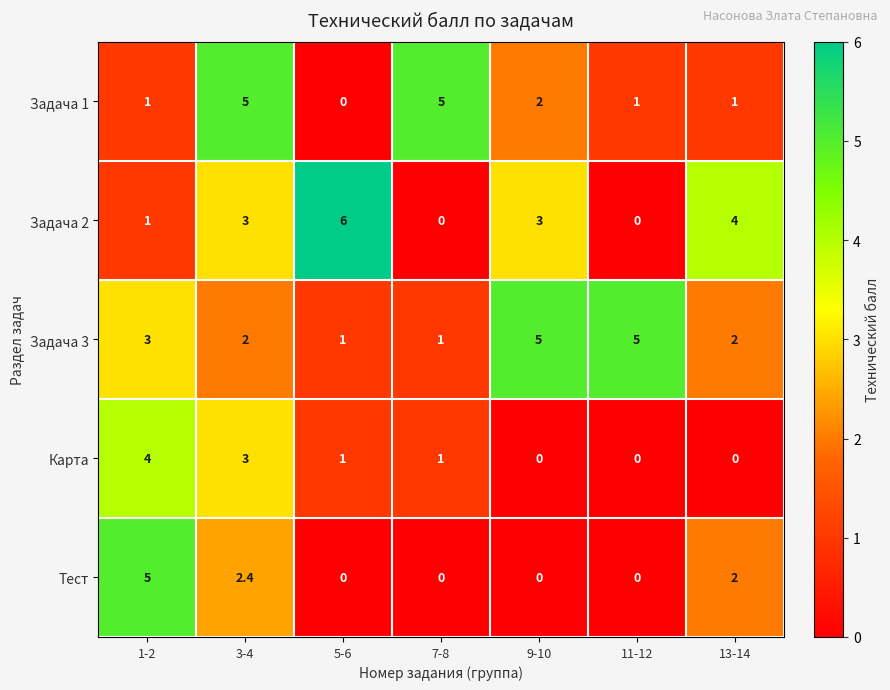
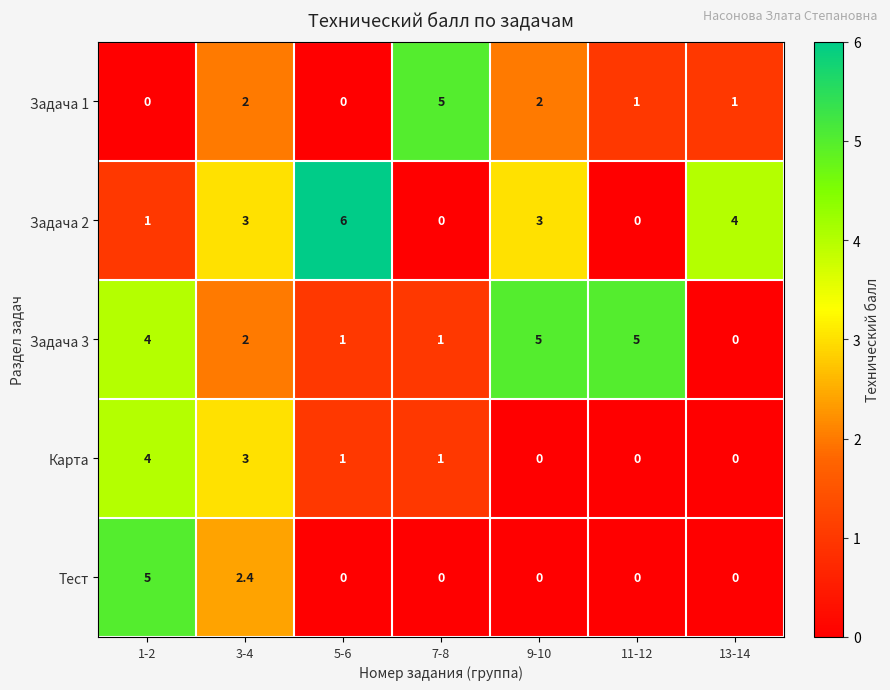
Задача 1, 1-2: 1 -> 0
Задача 1, 3-4: 5 -> 2
Задача 3, 1-2: 3 -> 4
Задача 3, 13-14: 2 -> 0
Тест, 13-14: 2 -> 0
